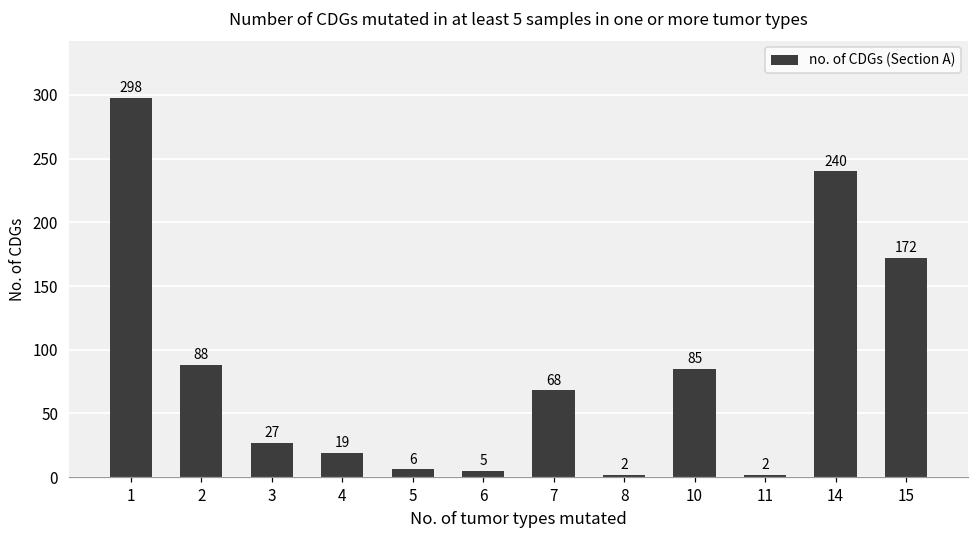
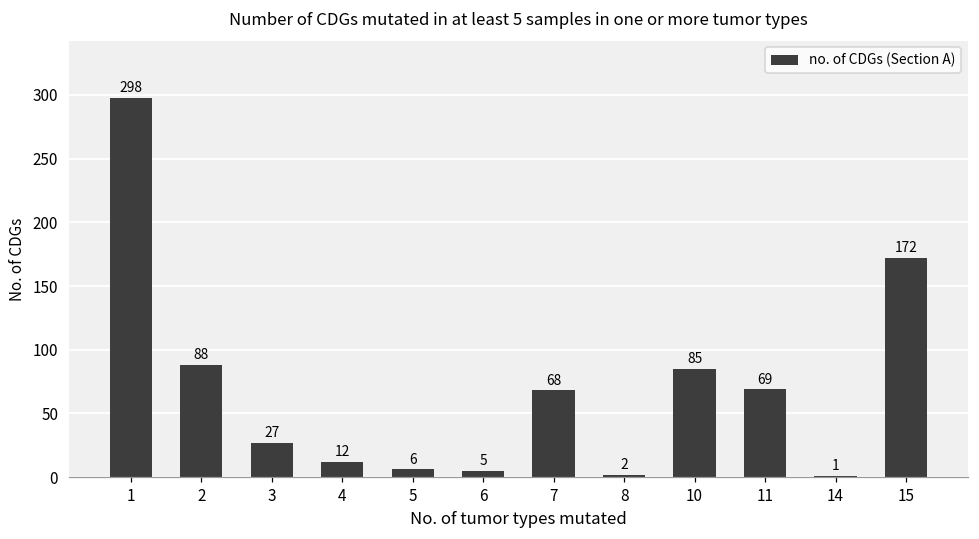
4: 19 -> 12
11: 2 -> 69
14: 240 -> 1
